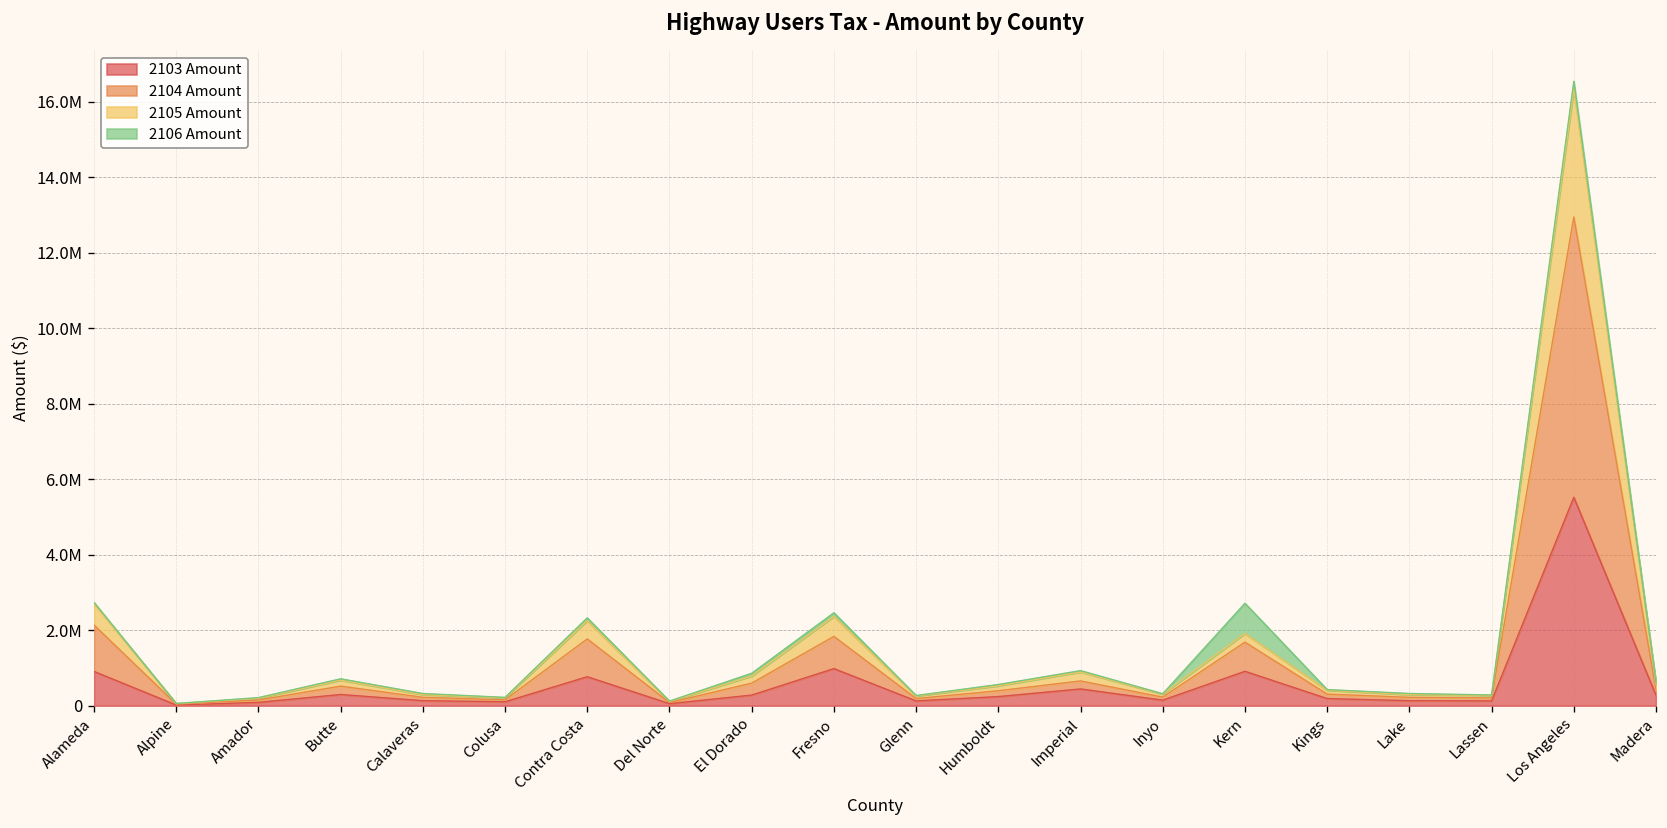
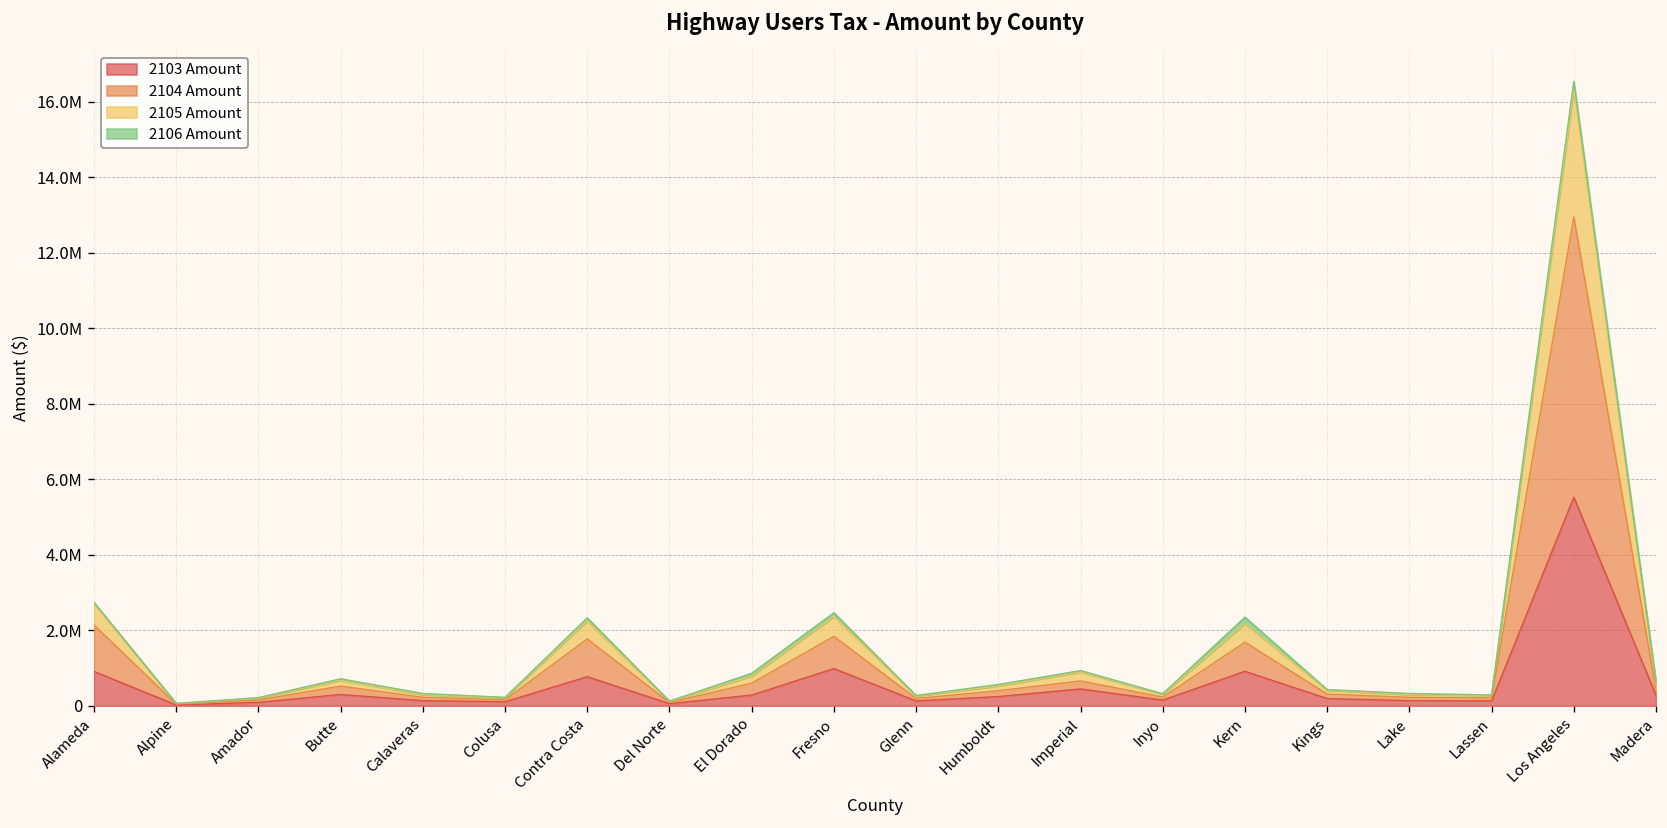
2105 Amount, Kern: 200000 -> 500000
2106 Amount, Kern: 800000 -> 200000
